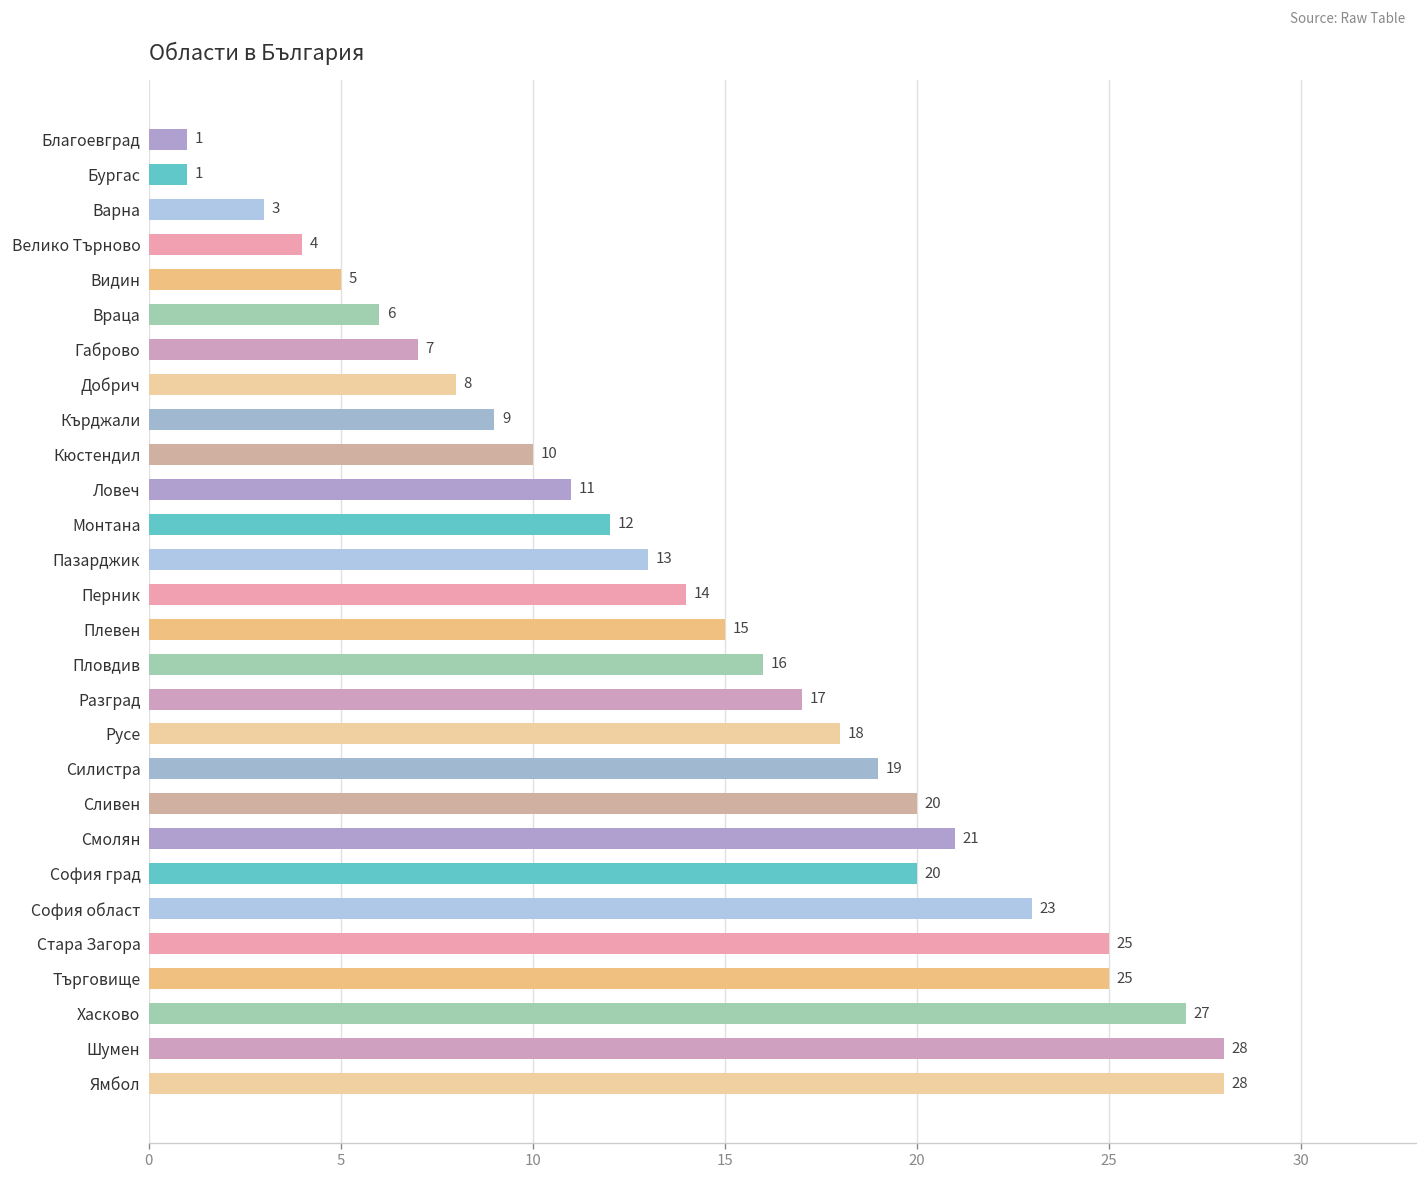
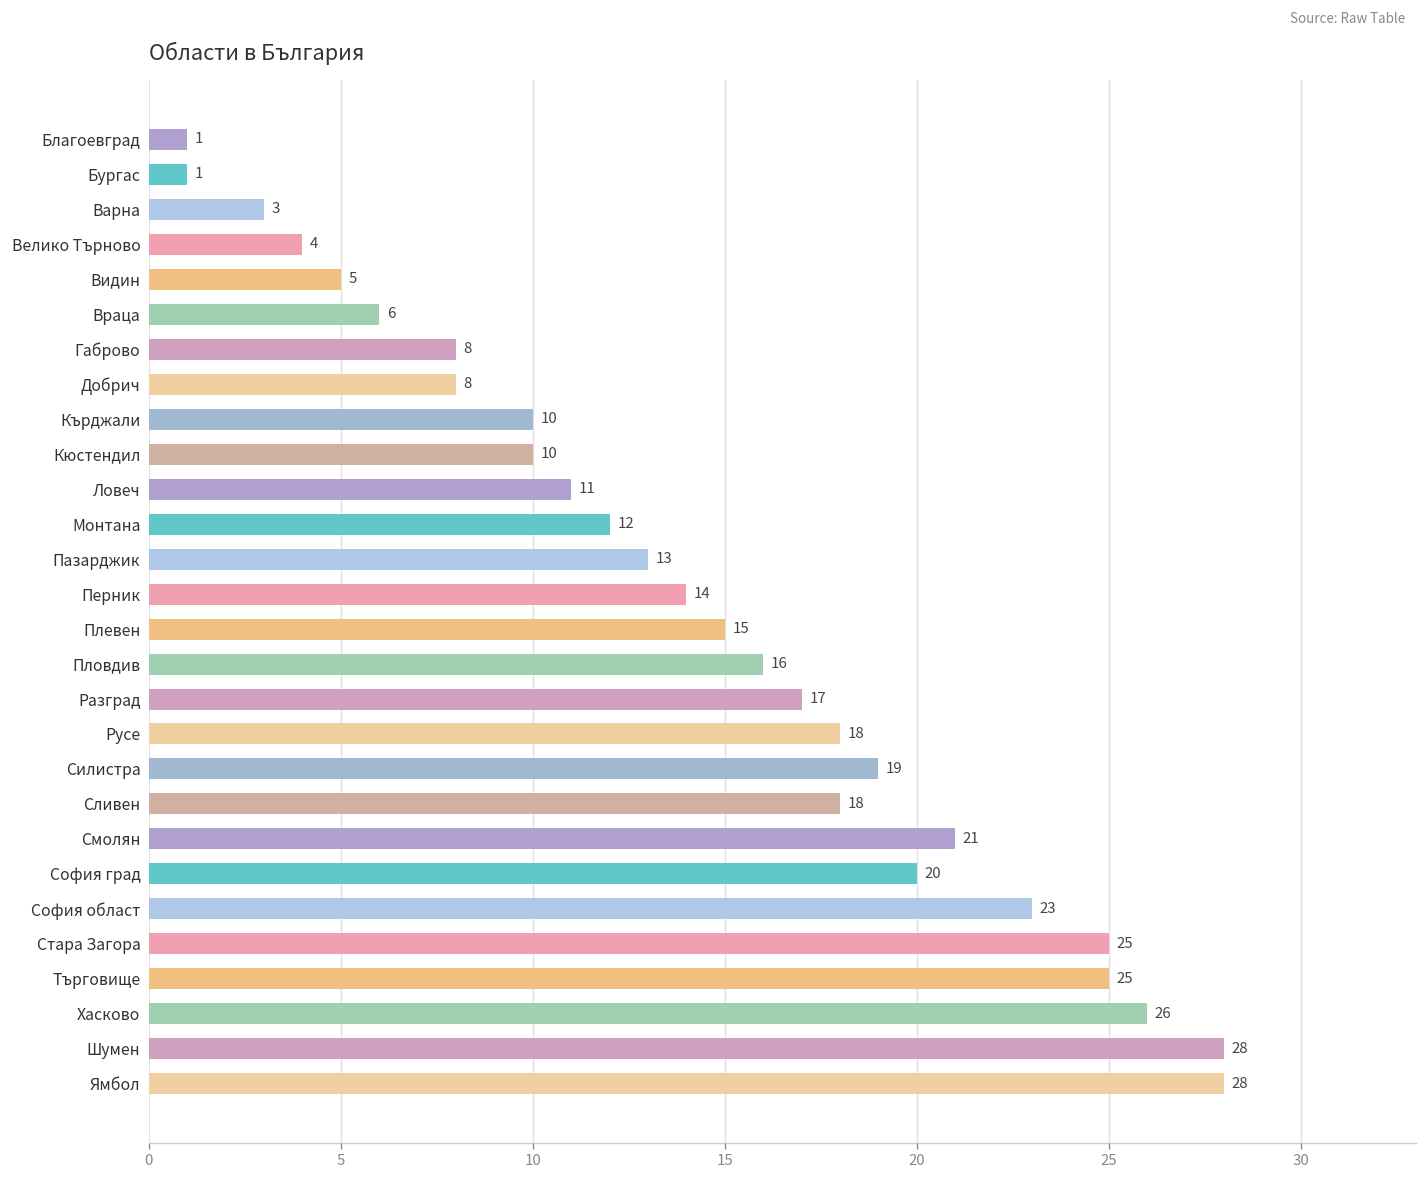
Габрово: 7 -> 8
Кърджали: 9 -> 10
Сливен: 20 -> 18
Хасково: 27 -> 26
